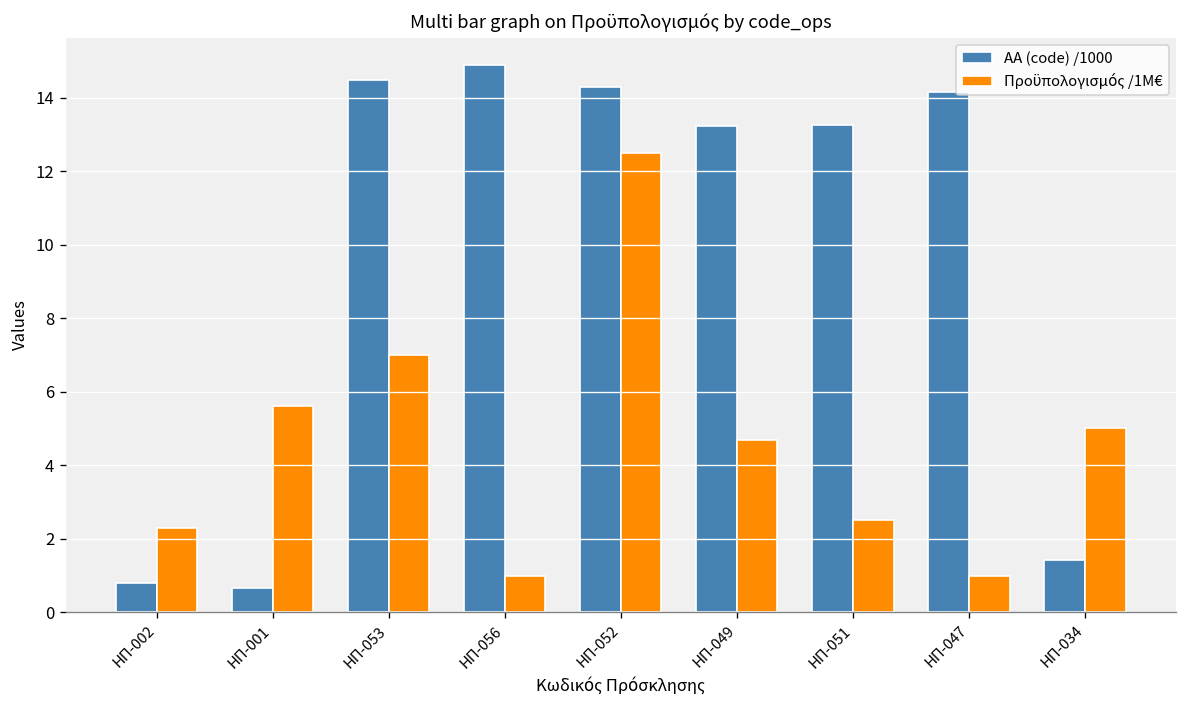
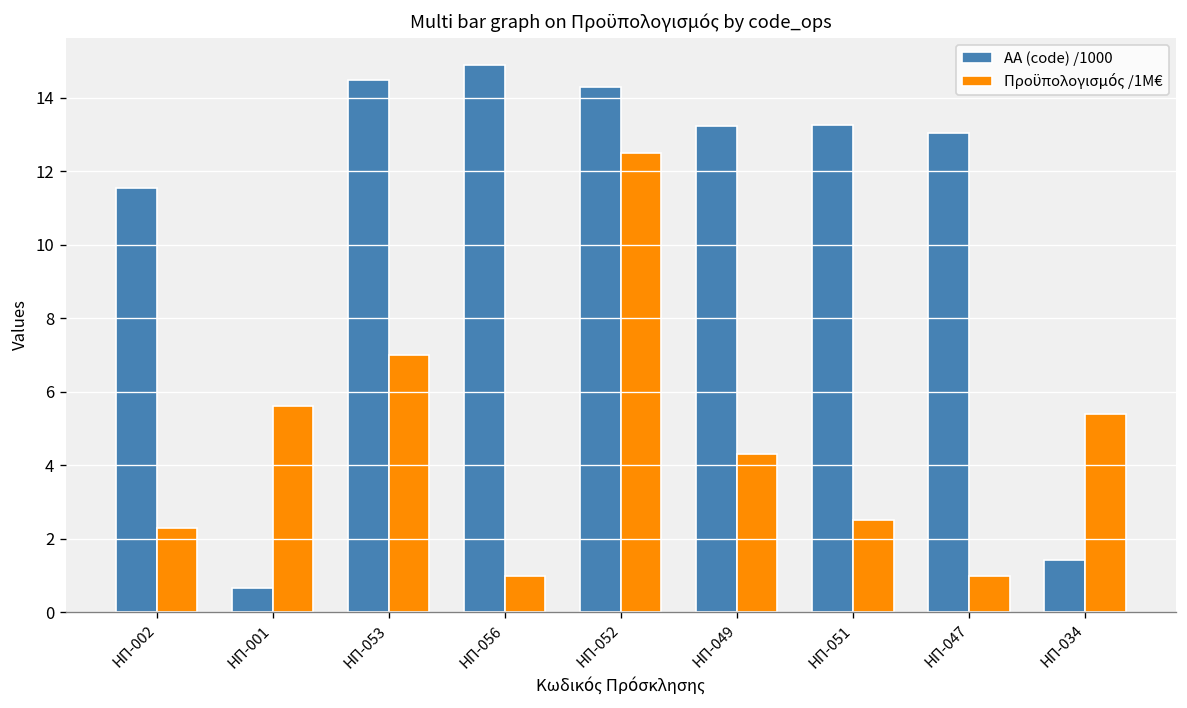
ΑΑ (code) /1000, ΗΠ-002: 0.8 -> 11.5
Προϋπολογισμός /1M€, ΗΠ-049: 4.7 -> 4.3
ΑΑ (code) /1000, ΗΠ-047: 14.1 -> 13.0
Προϋπολογισμός /1M€, ΗΠ-034: 5.0 -> 5.4
